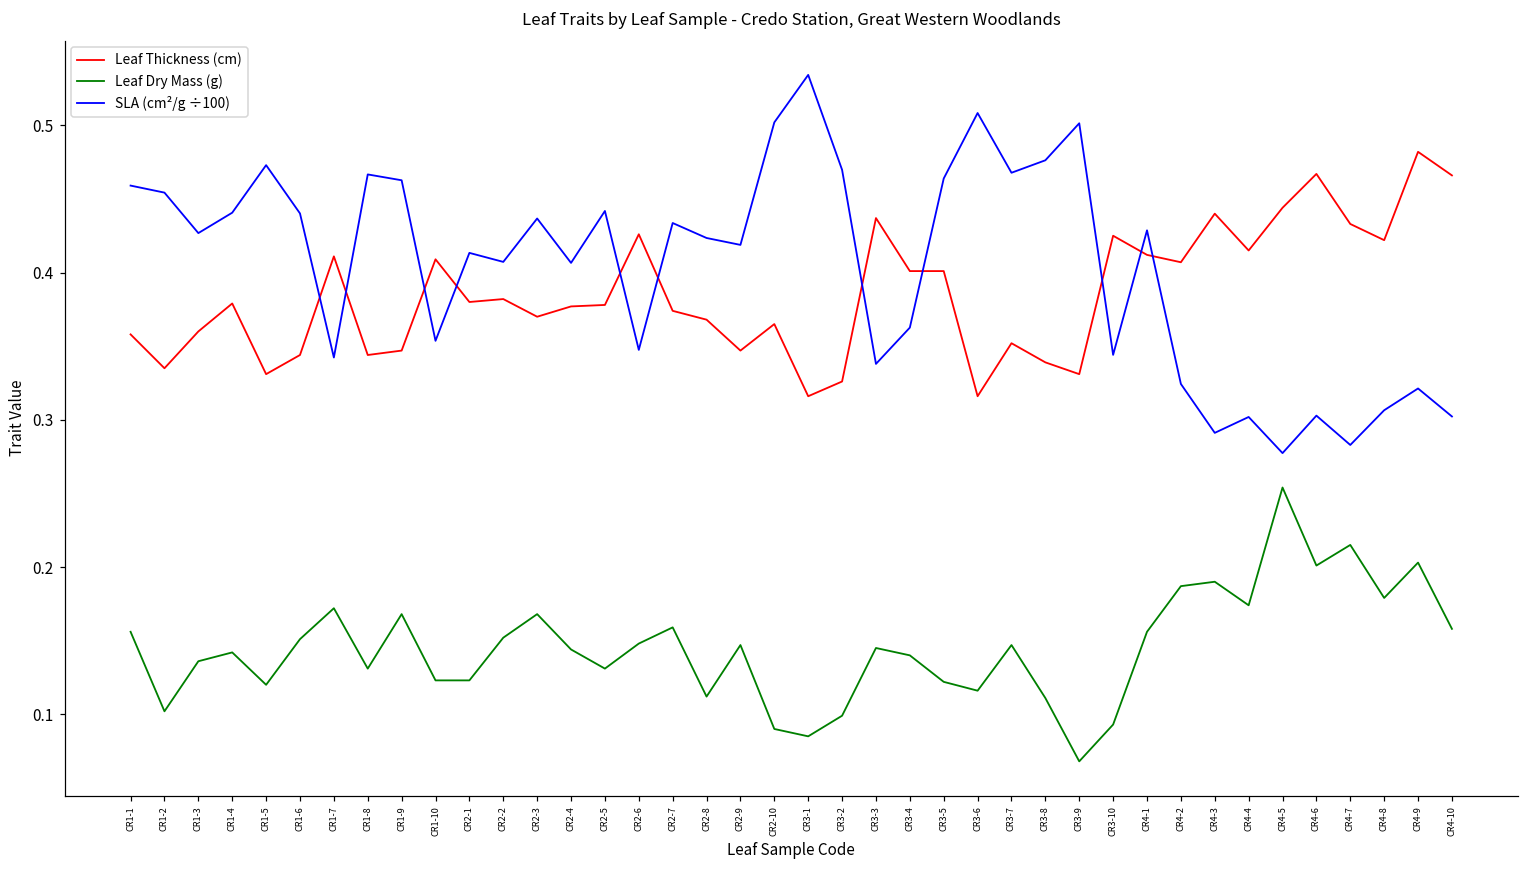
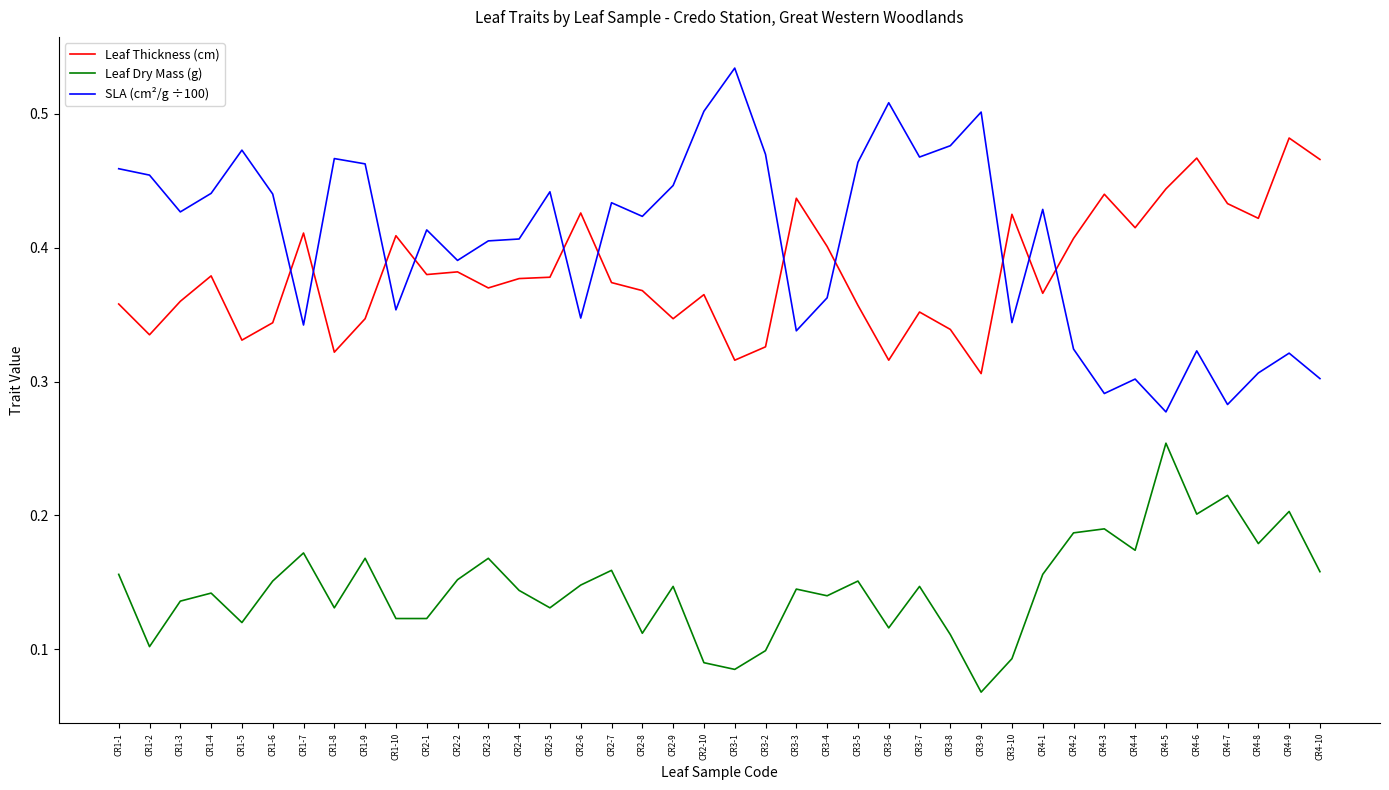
Leaf Thickness (cm), CR1-8: 0.344 -> 0.322
SLA (cm²/g ÷100), CR2-2: 0.407 -> 0.391
SLA (cm²/g ÷100), CR2-3: 0.437 -> 0.405
SLA (cm²/g ÷100), CR2-9: 0.419 -> 0.447
Leaf Thickness (cm), CR3-5: 0.401 -> 0.357
Leaf Dry Mass (g), CR3-5: 0.122 -> 0.151
Leaf Thickness (cm), CR3-9: 0.331 -> 0.306
Leaf Thickness (cm), CR4-1: 0.412 -> 0.366
SLA (cm²/g ÷100), CR4-6: 0.303 -> 0.323
